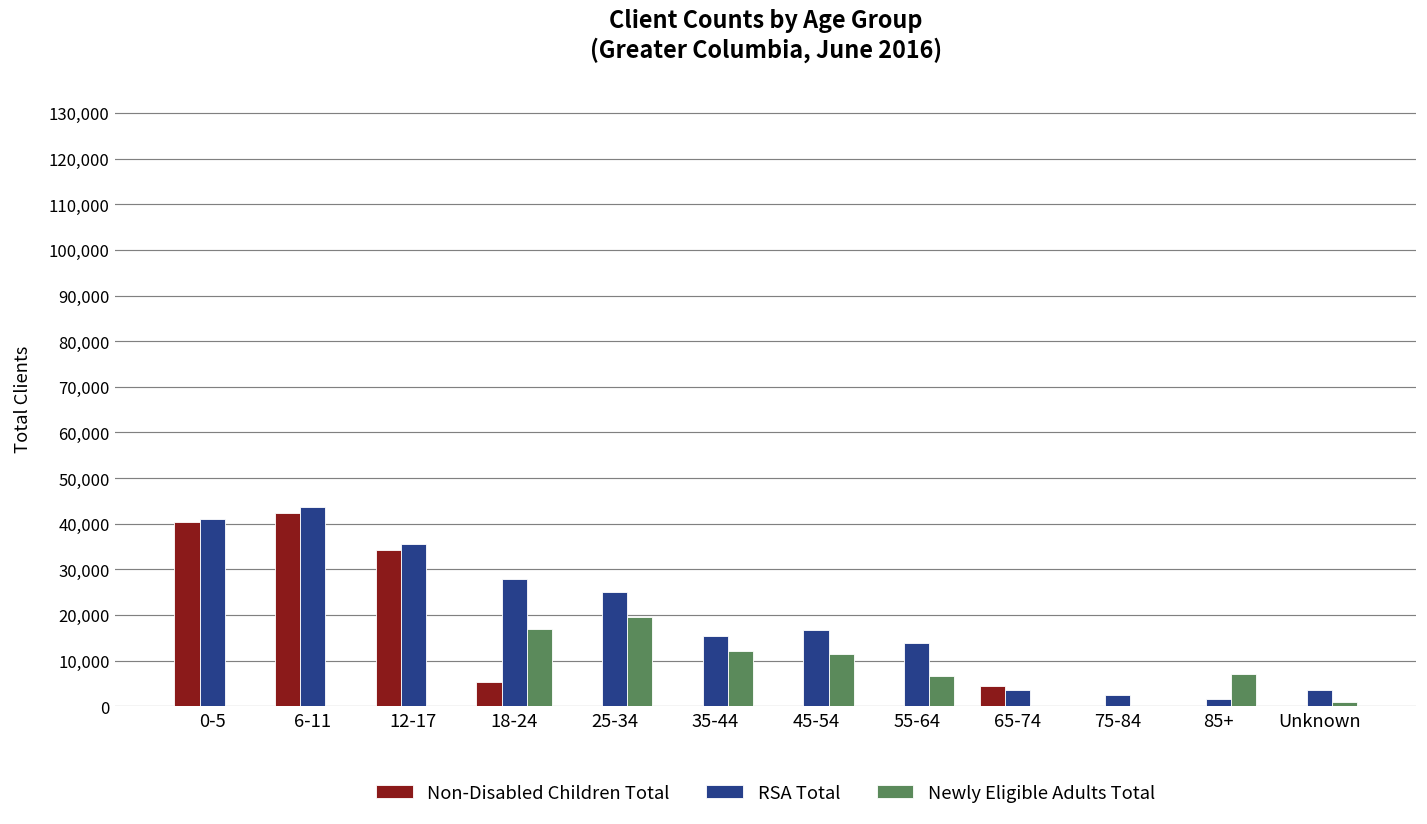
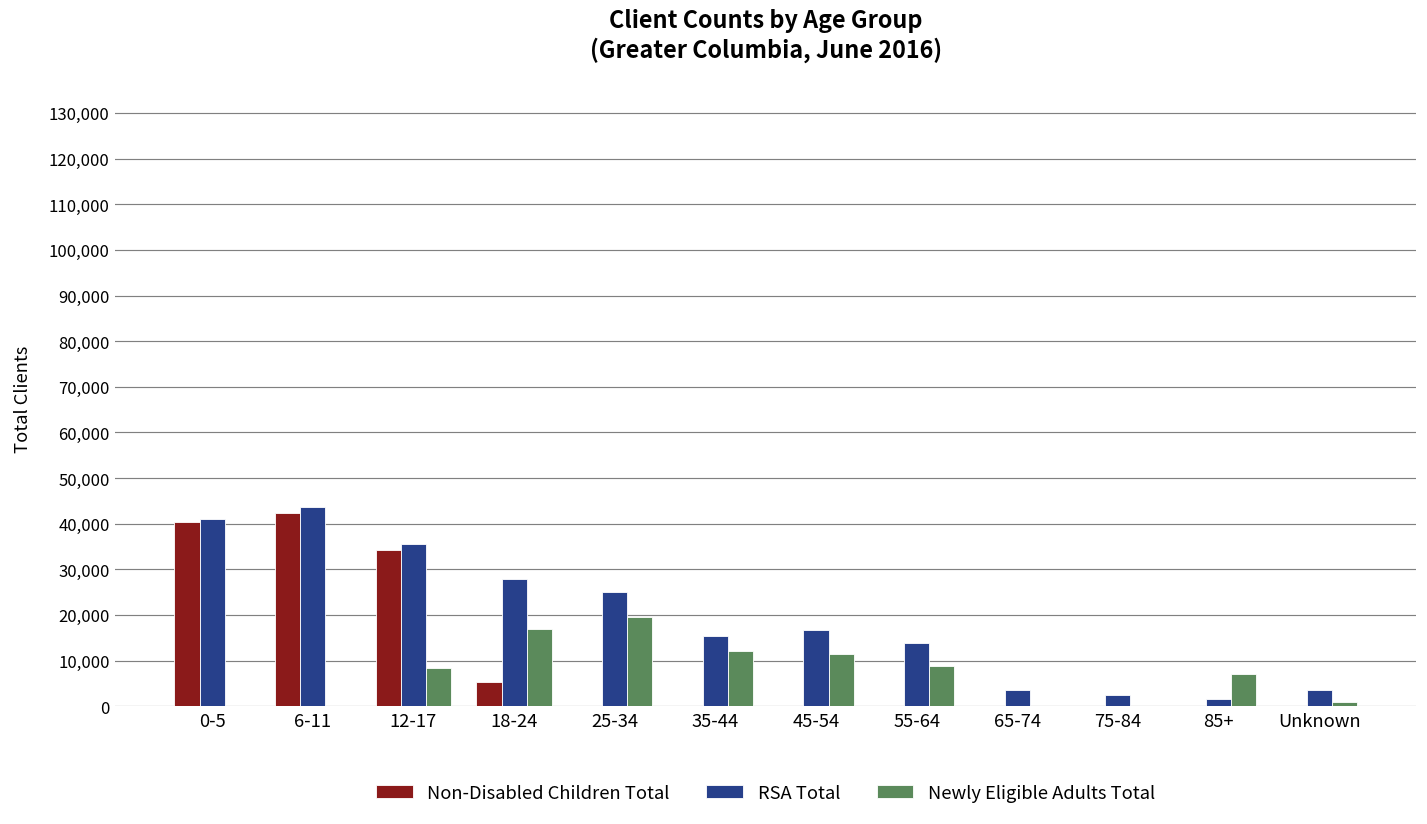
Newly Eligible Adults Total, 12-17: 0 -> 8,000
Newly Eligible Adults Total, 55-64: 7,000 -> 9,000
Non-Disabled Children Total, 65-74: 4,000 -> 0
